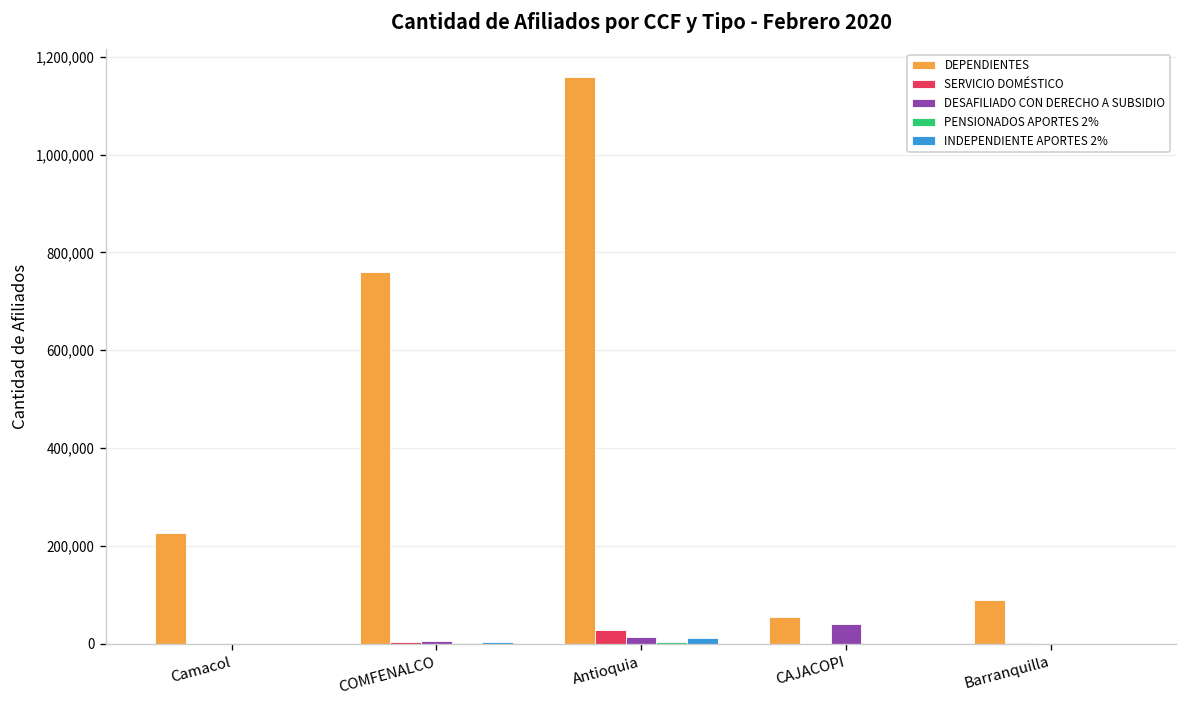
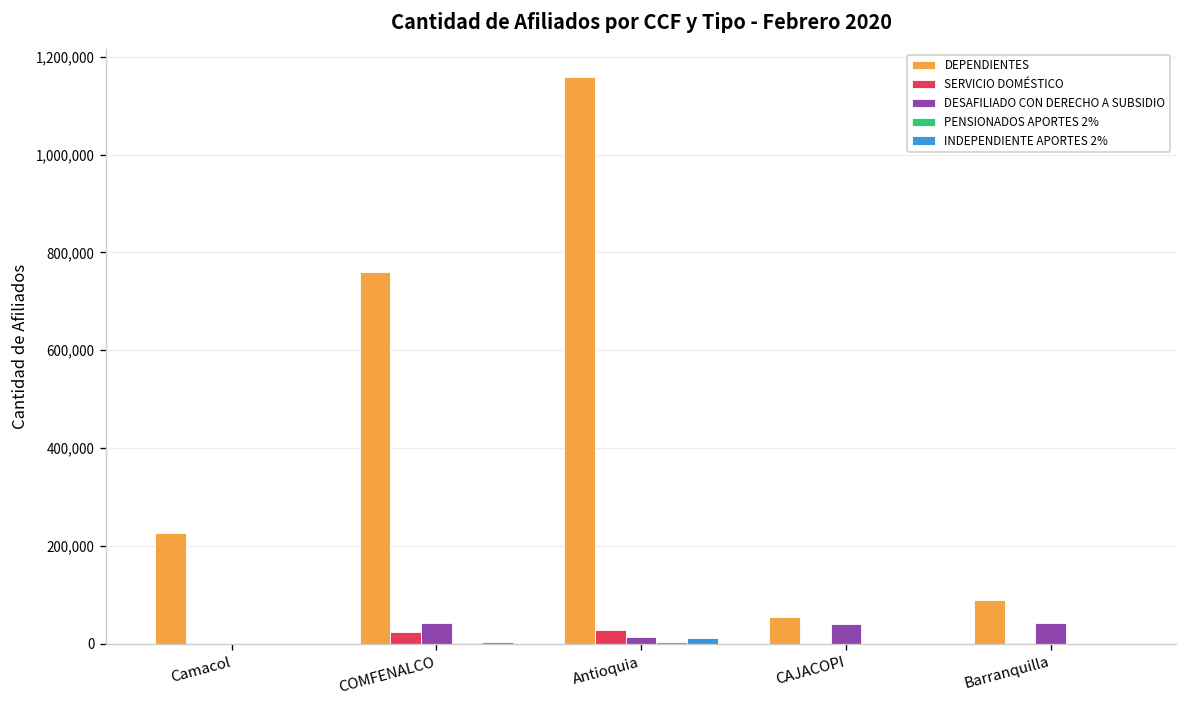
SERVICIO DOMÉSTICO, COMFENALCO: 0 -> 20,000
DESAFILIADO CON DERECHO A SUBSIDIO, COMFENALCO: 10,000 -> 40,000
DESAFILIADO CON DERECHO A SUBSIDIO, Barranquilla: 0 -> 40,000
